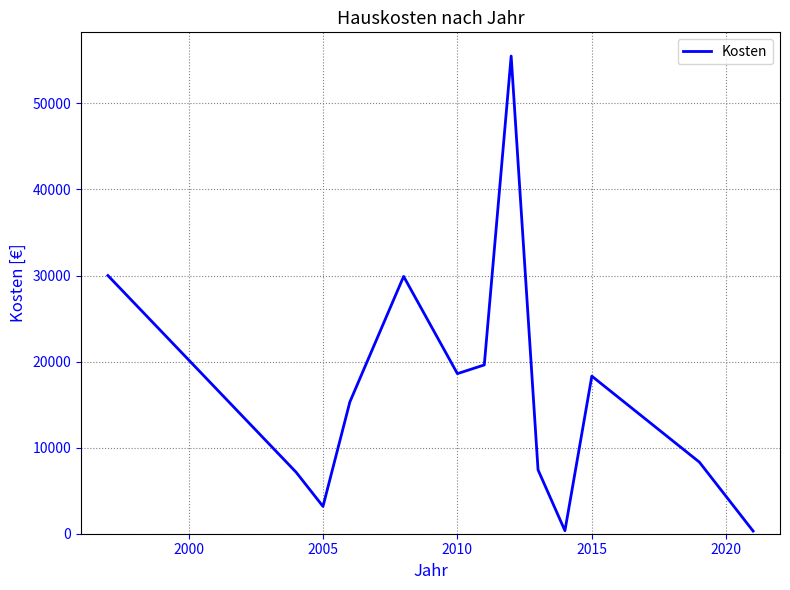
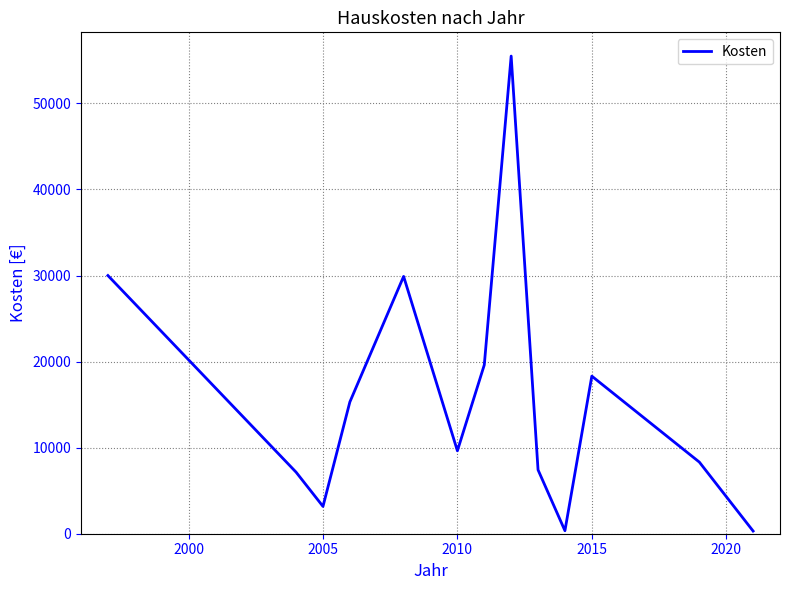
2010: 19000 -> 10000
